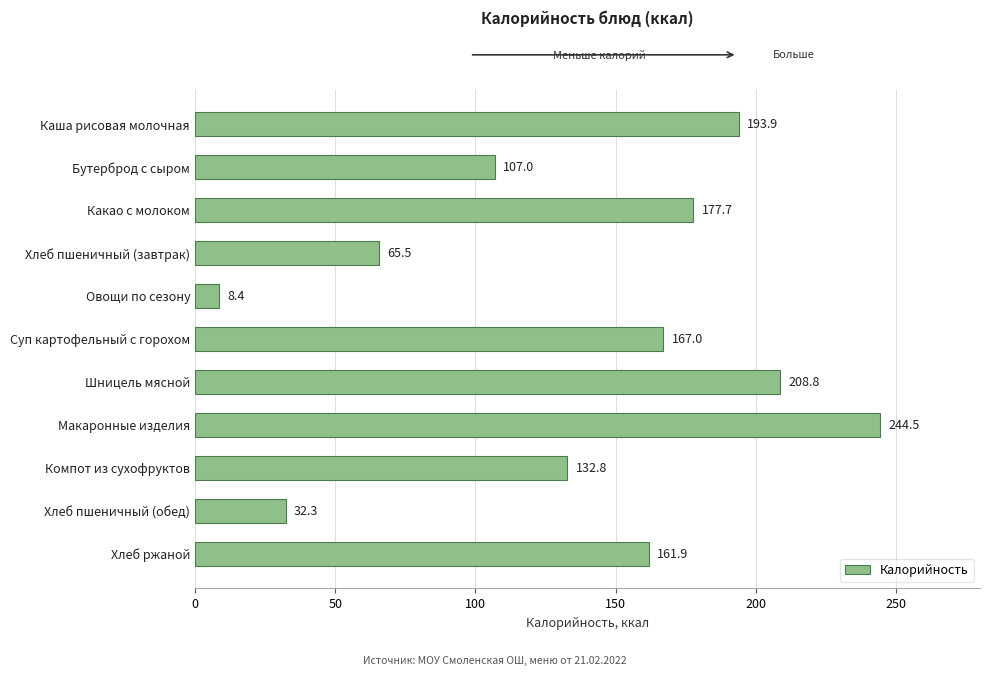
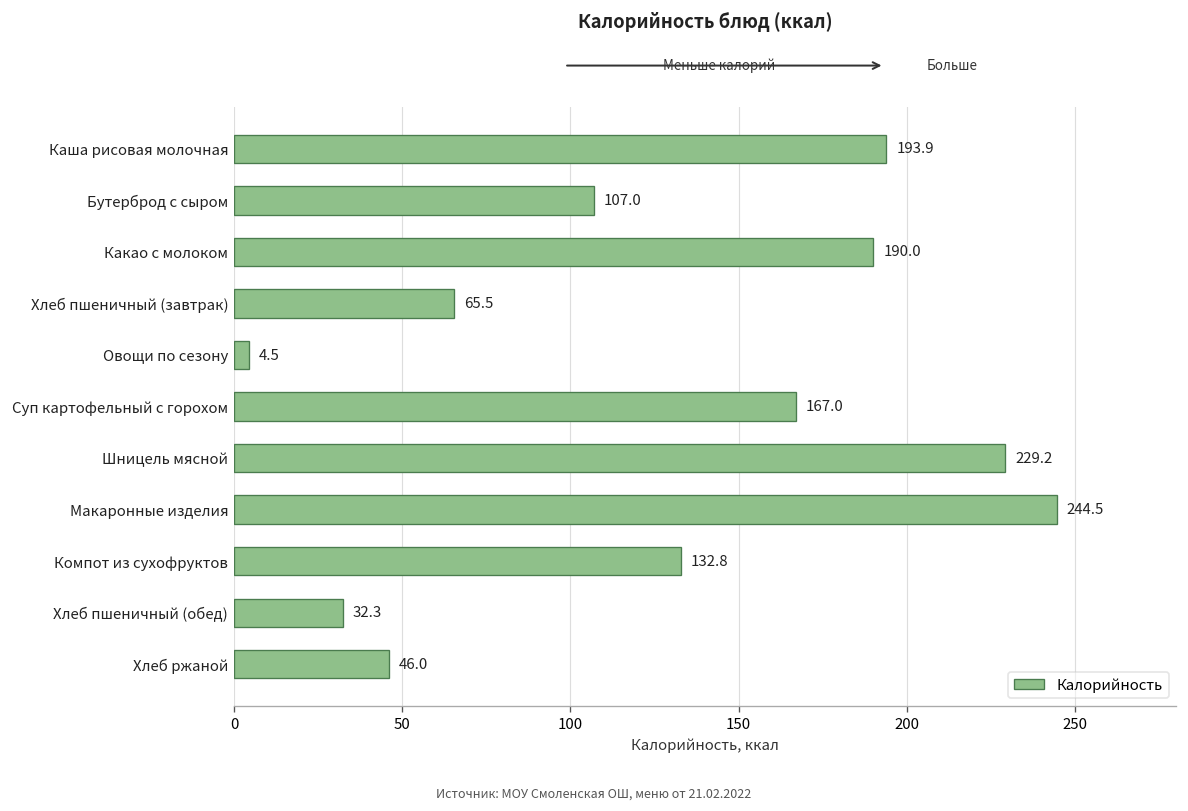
Какао с молоком: 177.7 -> 190.0
Овощи по сезону: 8.4 -> 4.5
Шницель мясной: 208.8 -> 229.2
Хлеб ржаной: 161.9 -> 46.0
